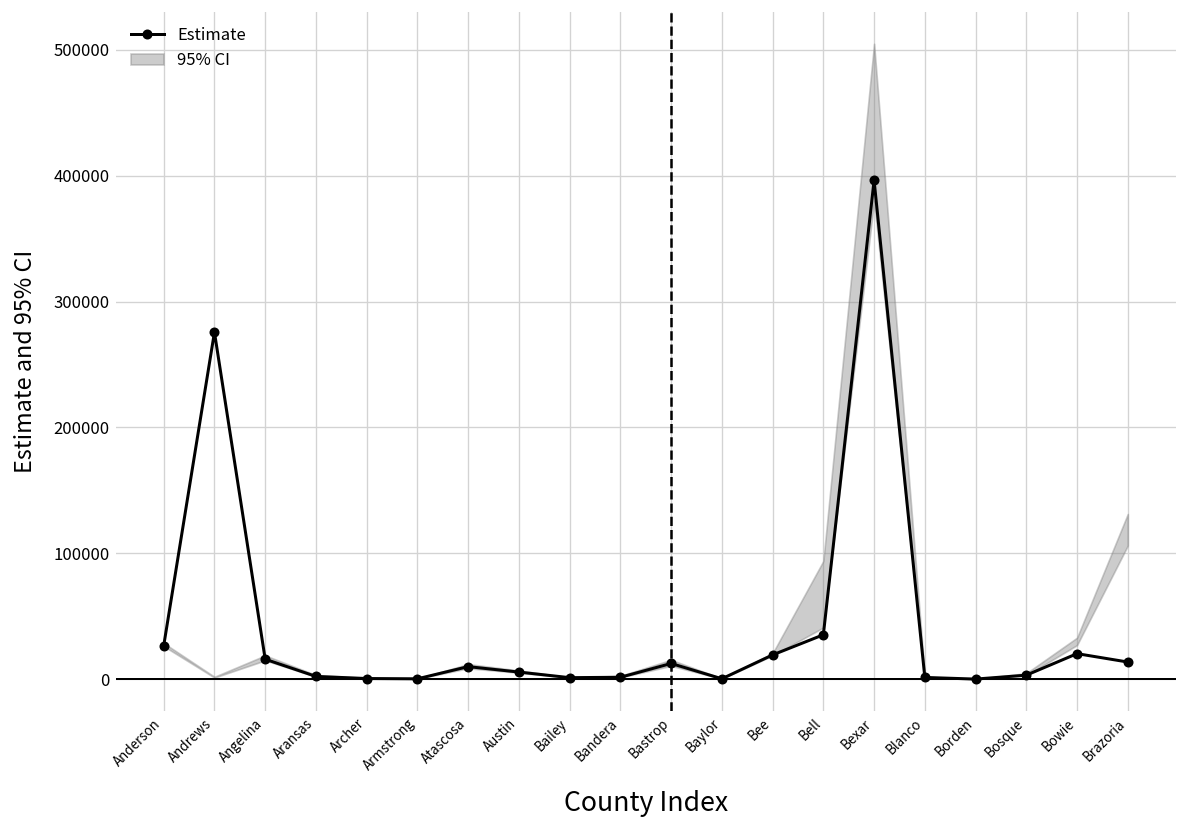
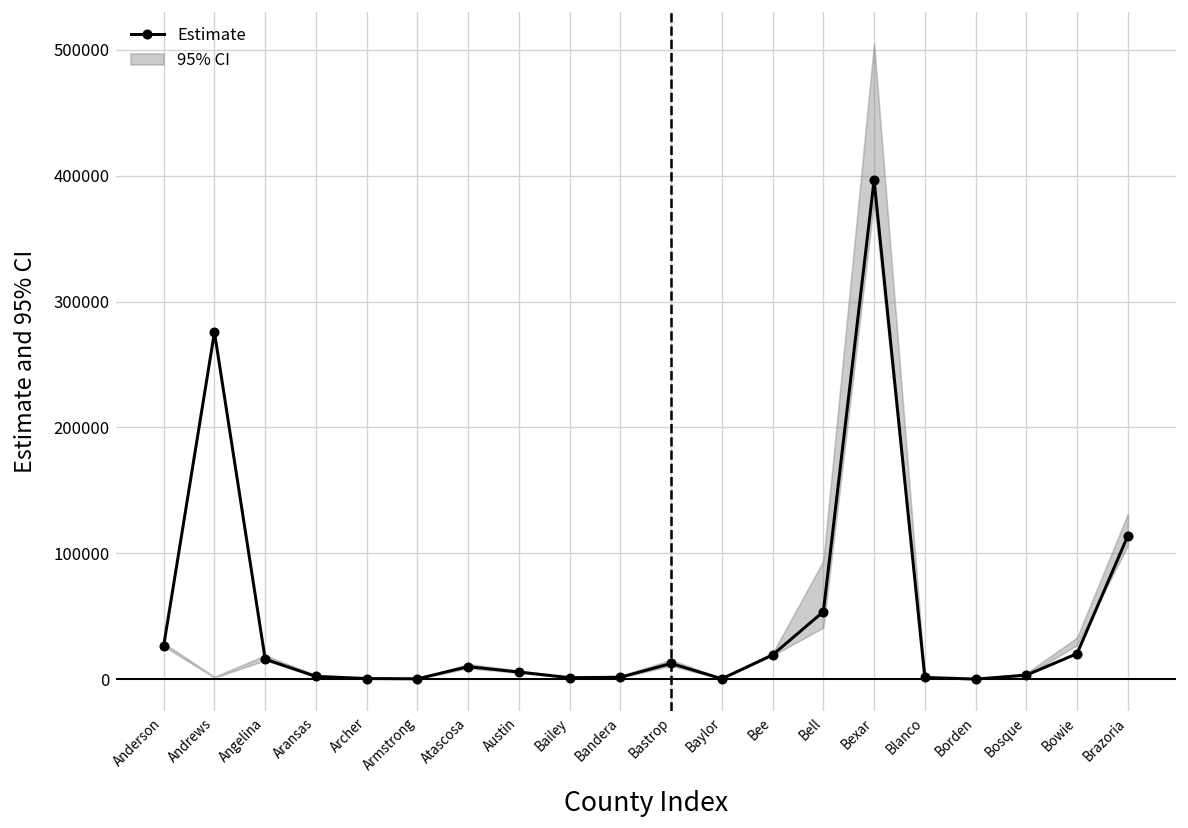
Estimate, Bell: 35000 -> 54000
Estimate, Brazoria: 14000 -> 114000
